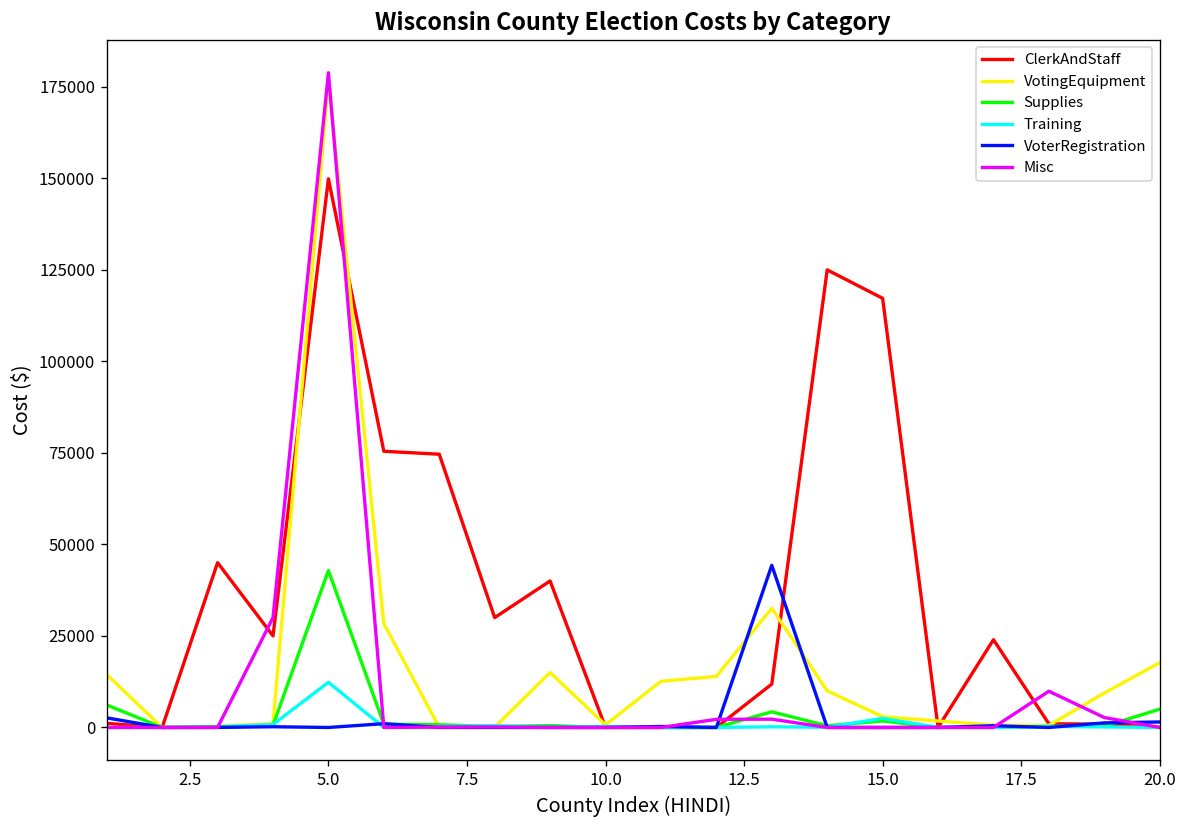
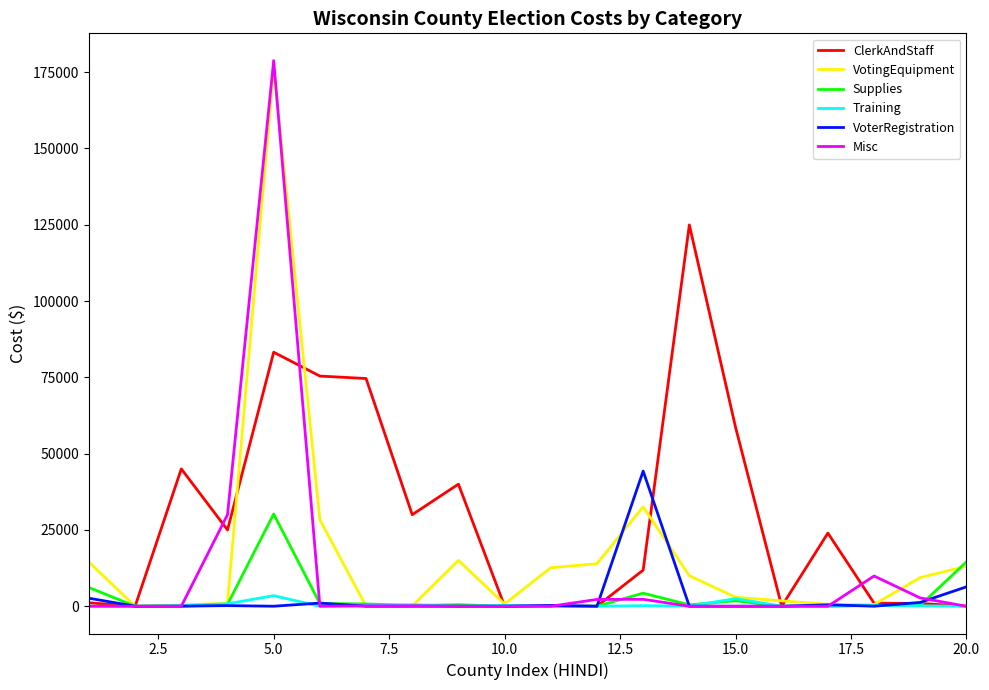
ClerkAndStaff, 5.0: 150000 -> 83000
Supplies, 5.0: 43000 -> 30000
Training, 5.0: 12000 -> 3000
ClerkAndStaff, 15.0: 117000 -> 59000
VotingEquipment, 20.0: 18000 -> 13000
Supplies, 20.0: 5000 -> 15000
VoterRegistration, 20.0: 2000 -> 6000
